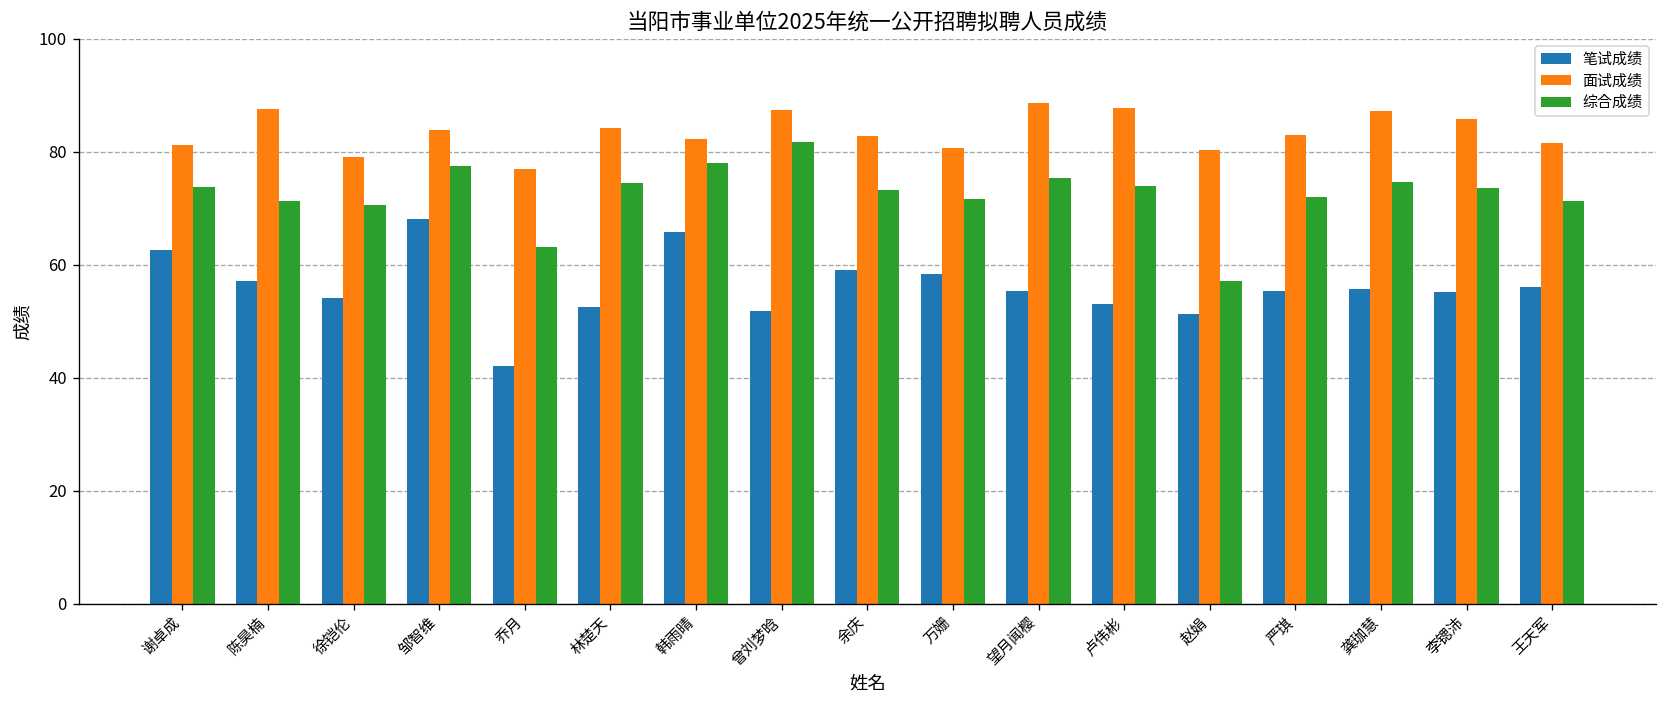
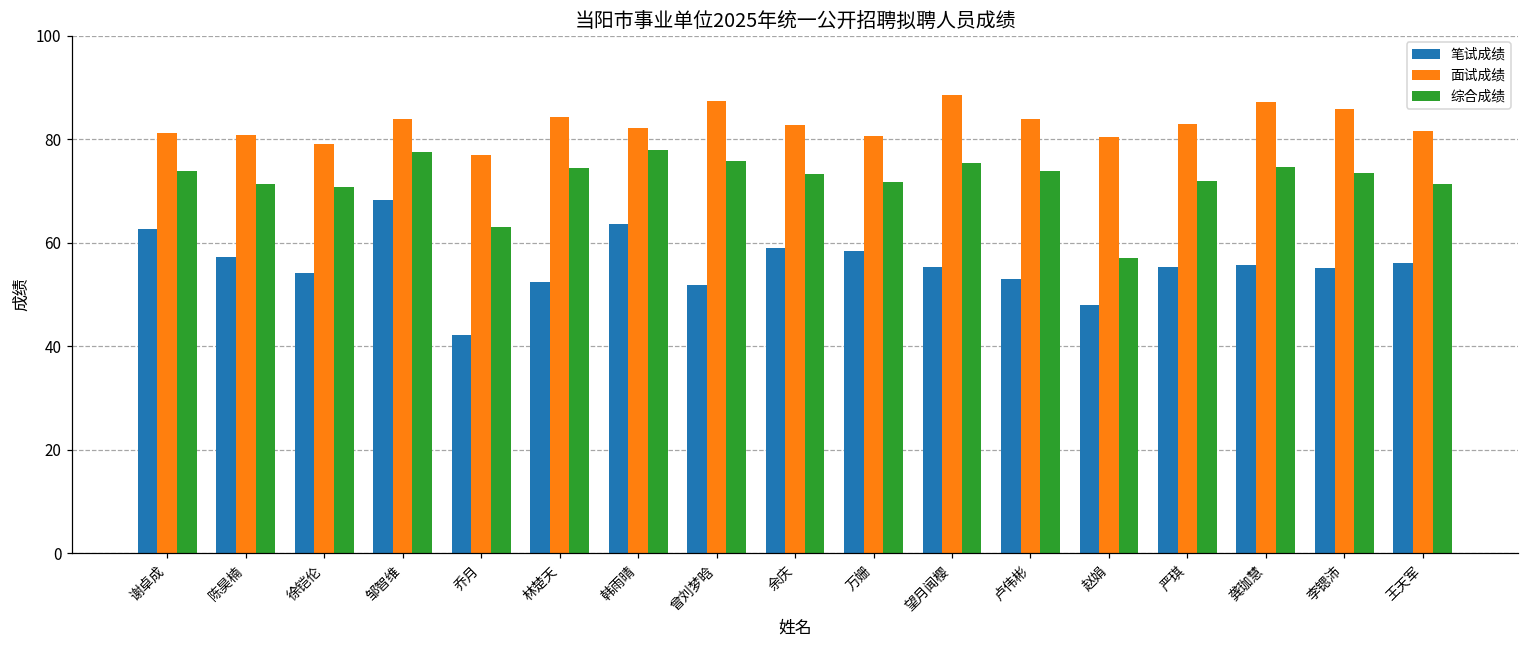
面试成绩, 陈昊楠: 88 -> 81
笔试成绩, 韩雨晴: 66 -> 64
综合成绩, 曾刘梦晗: 82 -> 76
面试成绩, 卢伟彬: 88 -> 84
笔试成绩, 赵娟: 51 -> 48
